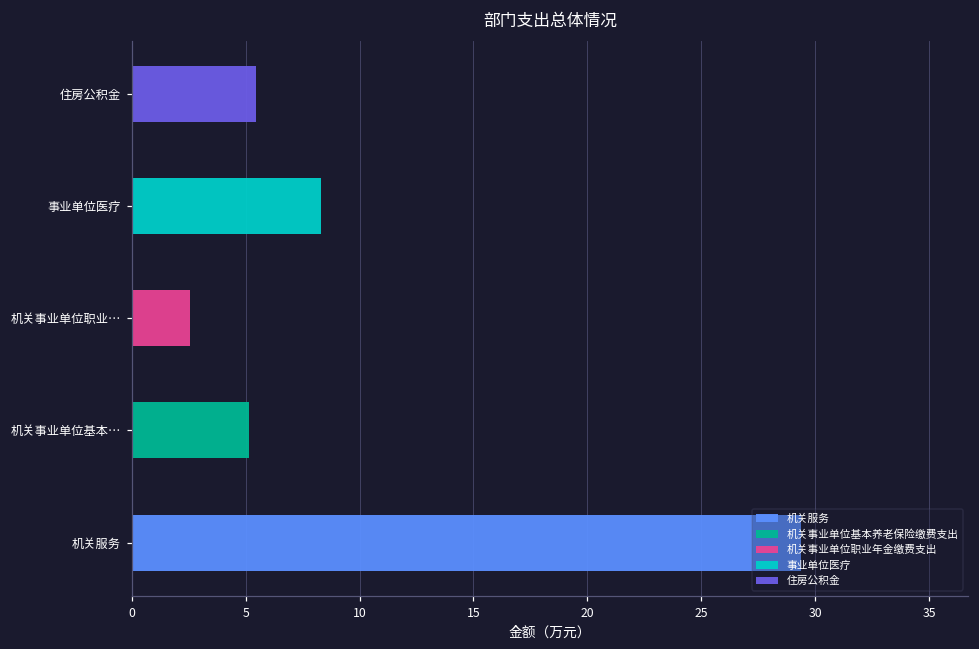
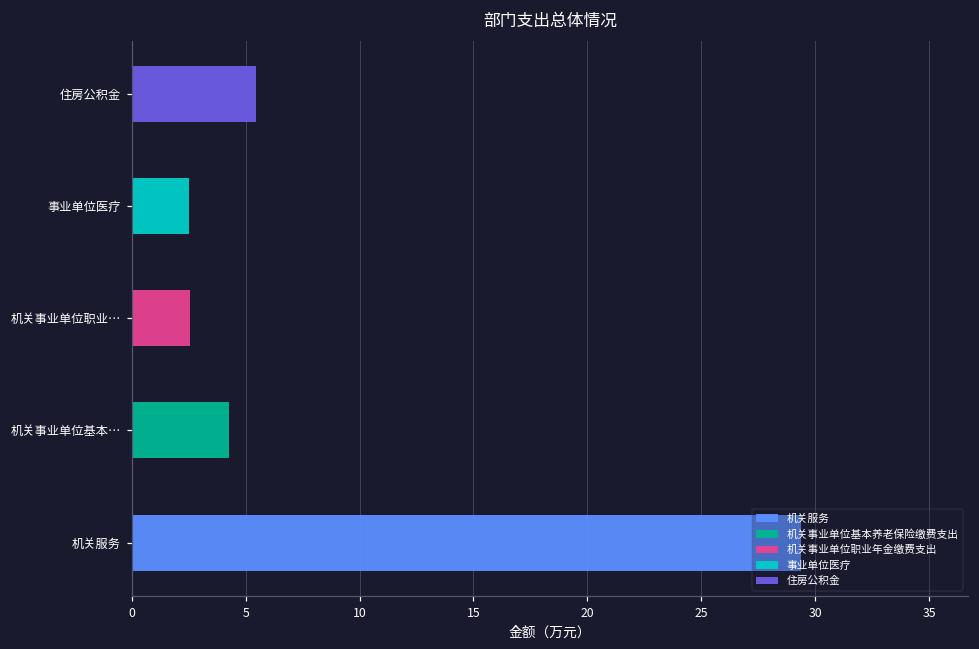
事业单位医疗: 8.3 -> 2.5
机关事业单位基本…: 5.1 -> 4.3
